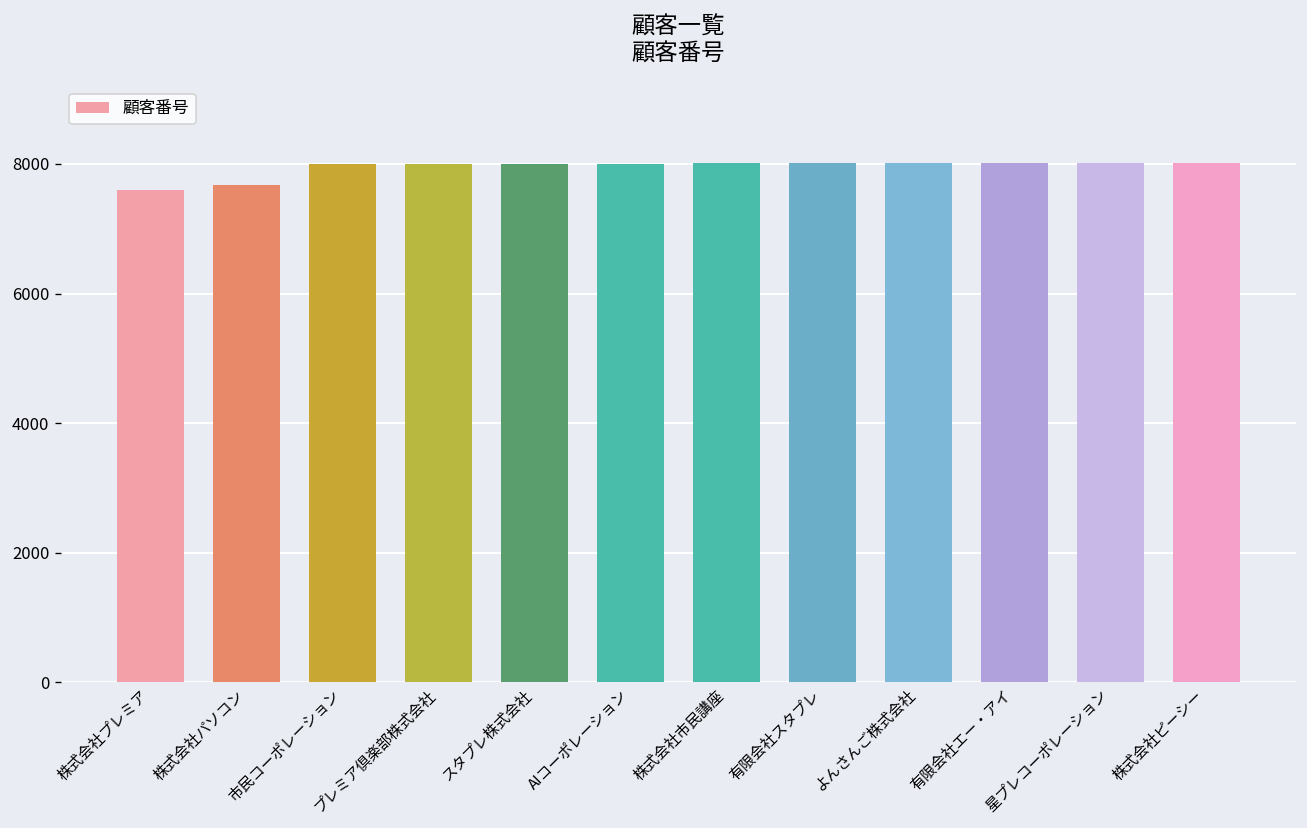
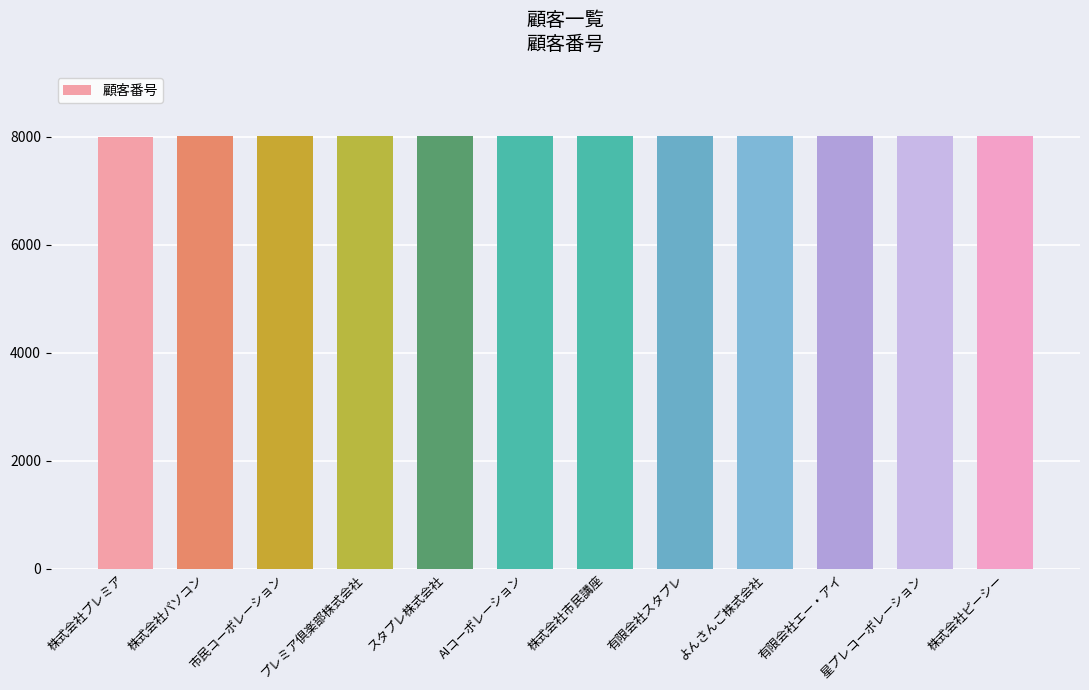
株式会社プレミア: 7600 -> 8000
株式会社パソコン: 7700 -> 8000
